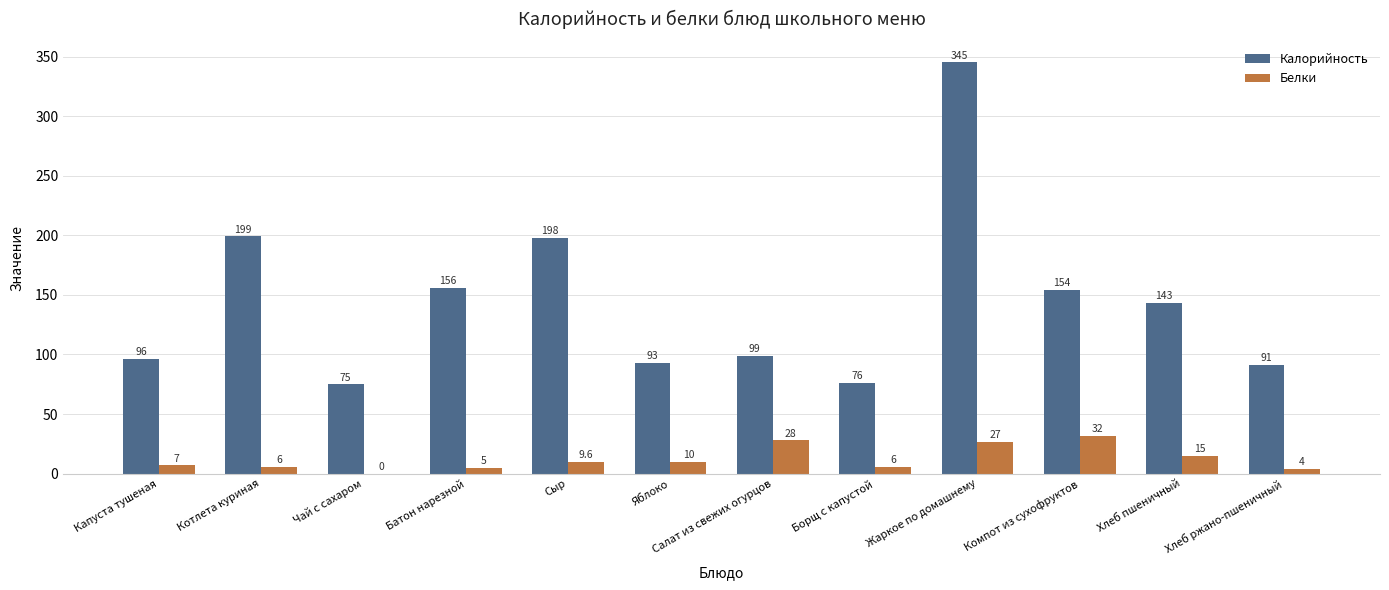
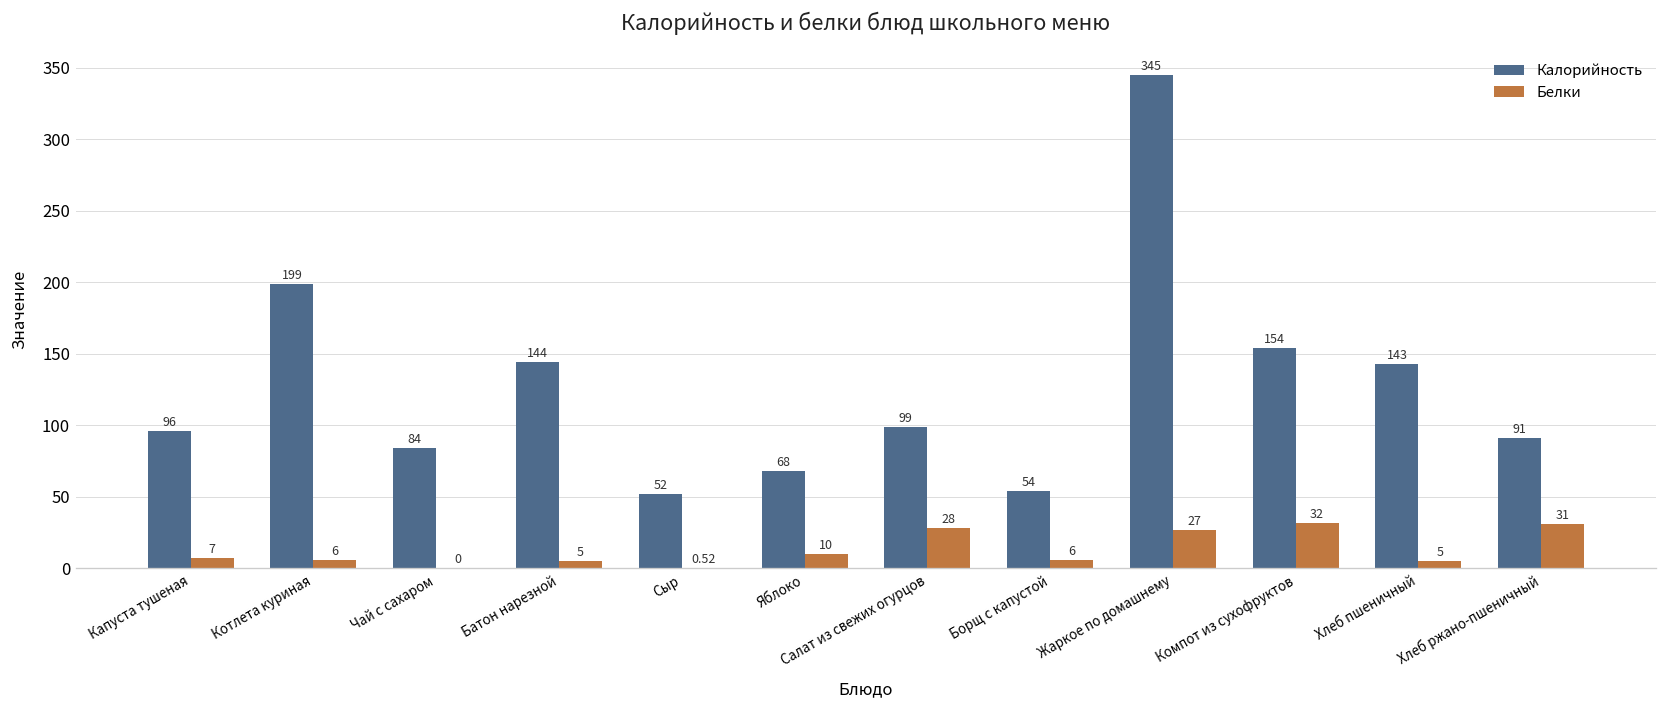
Калорийность, Чай с сахаром: 75 -> 84
Калорийность, Батон нарезной: 156 -> 144
Калорийность, Сыр: 198 -> 52
Белки, Сыр: 9.6 -> 0.52
Калорийность, Яблоко: 93 -> 68
Калорийность, Борщ с капустой: 76 -> 54
Белки, Хлеб пшеничный: 15 -> 5
Белки, Хлеб ржано-пшеничный: 4 -> 31
